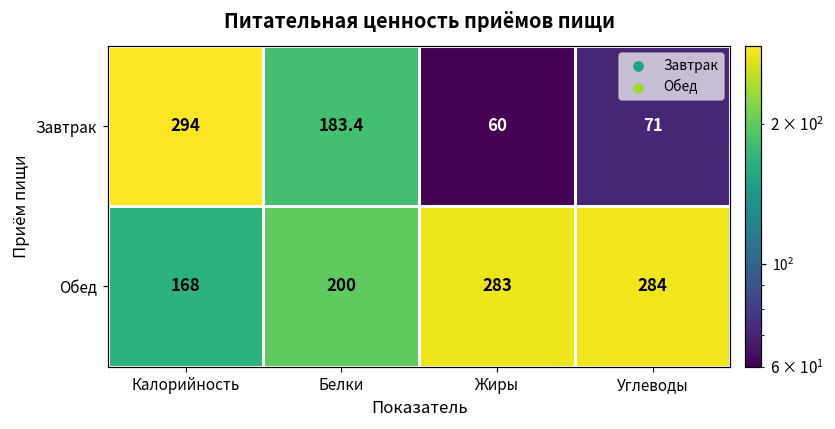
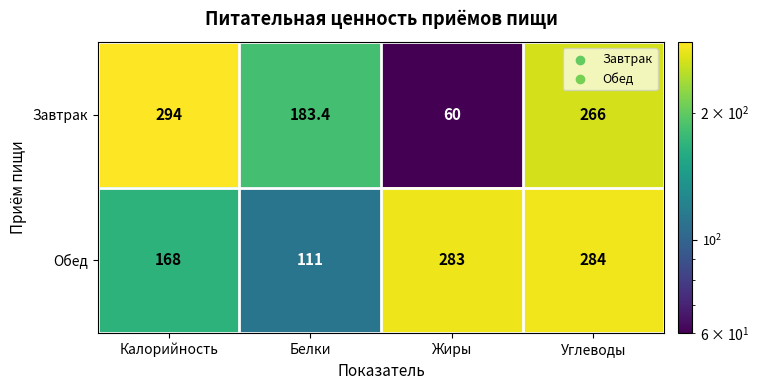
Завтрак, Углеводы: 71 -> 266
Обед, Белки: 200 -> 111
